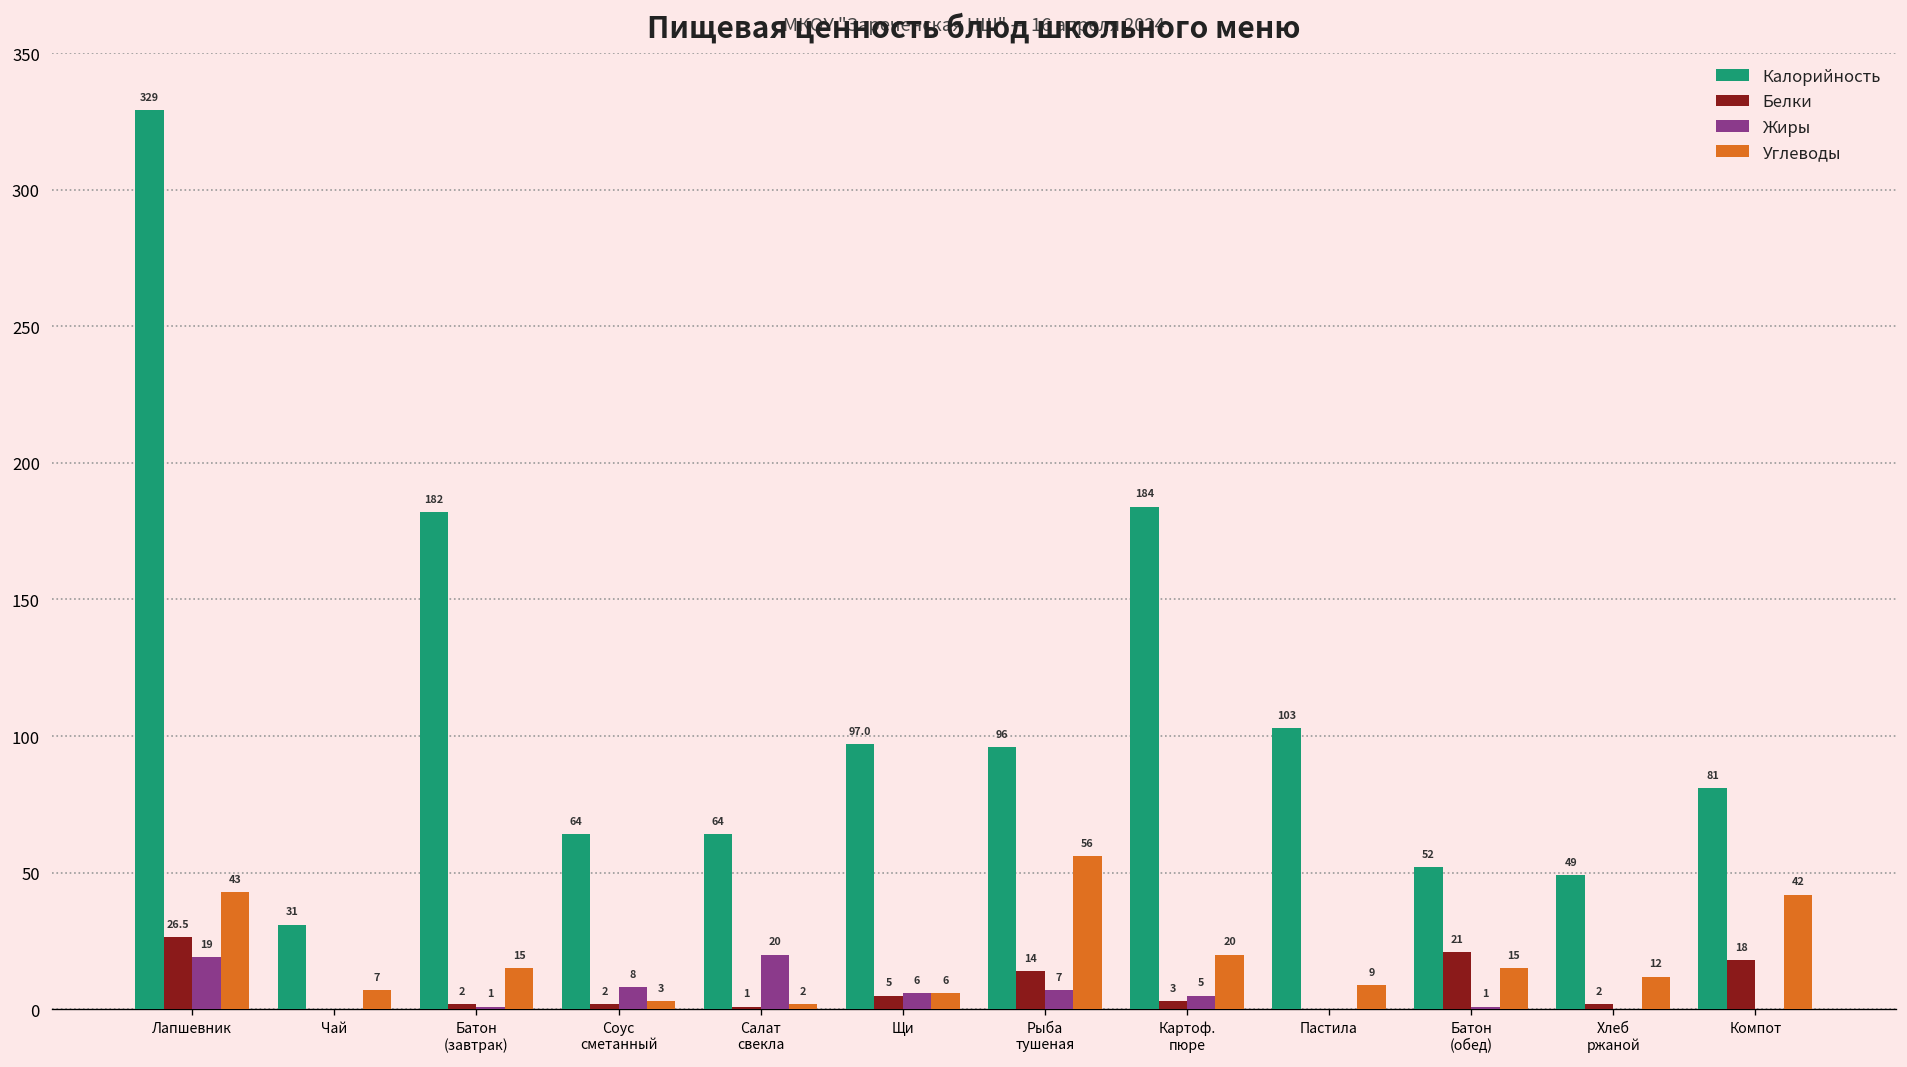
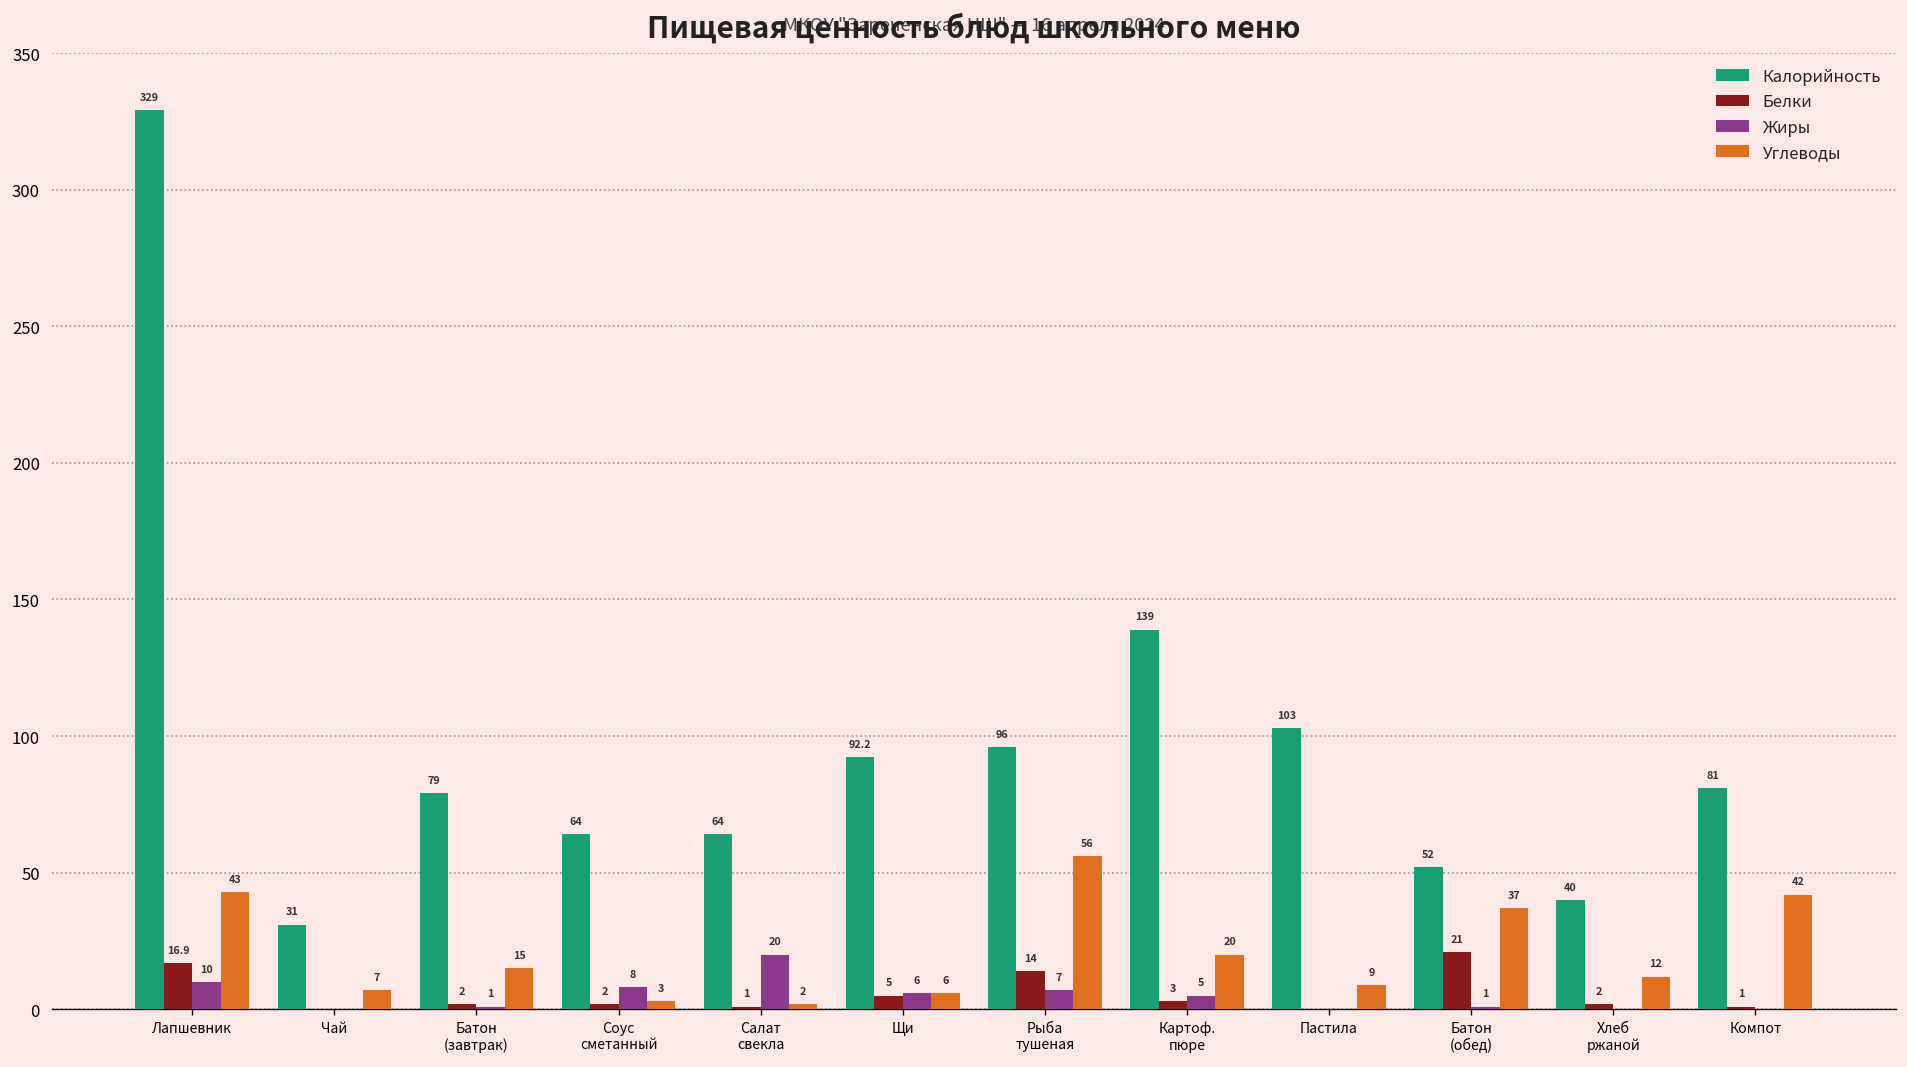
Белки, Лапшевник: 26.5 -> 16.9
Жиры, Лапшевник: 19 -> 10
Калорийность, Батон (завтрак): 182 -> 79
Калорийность, Щи: 97.0 -> 92.2
Калорийность, Картоф. пюре: 184 -> 139
Углеводы, Батон (обед): 15 -> 37
Калорийность, Хлеб ржаной: 49 -> 40
Белки, Компот: 18 -> 1
